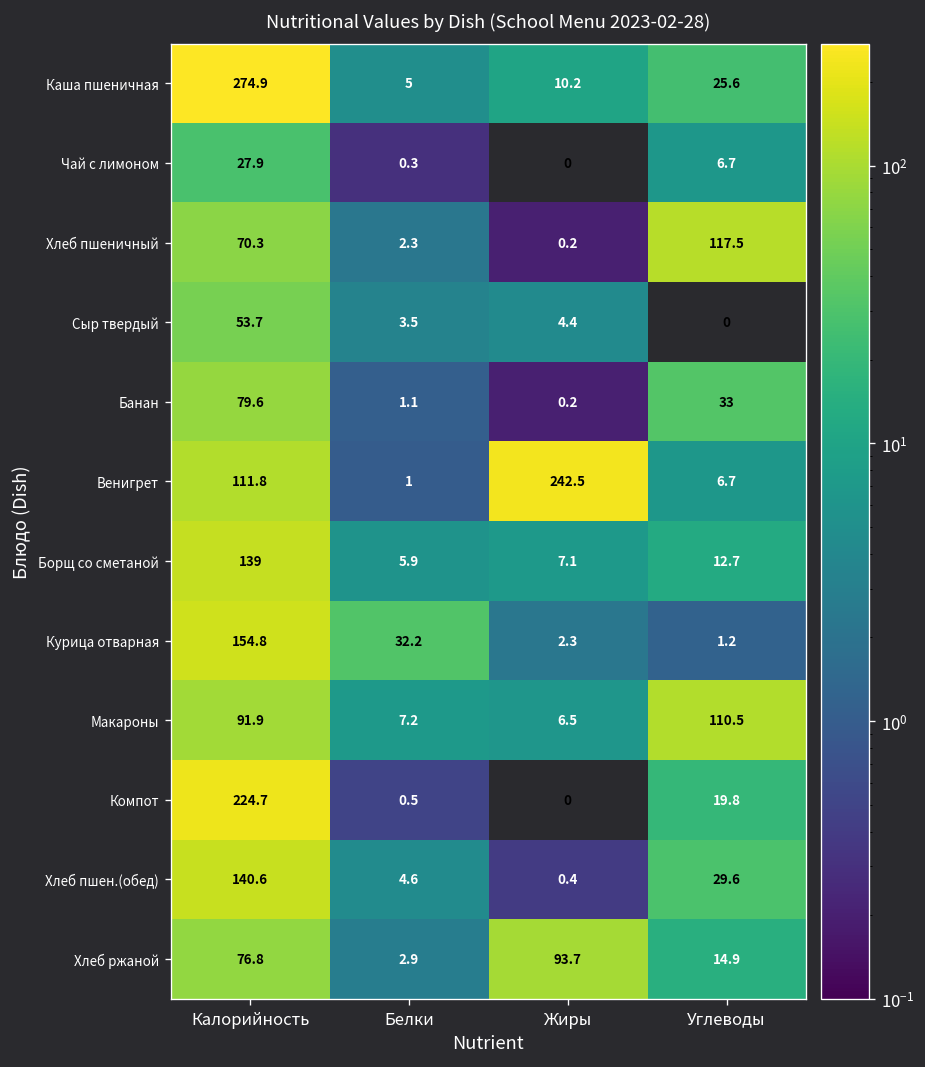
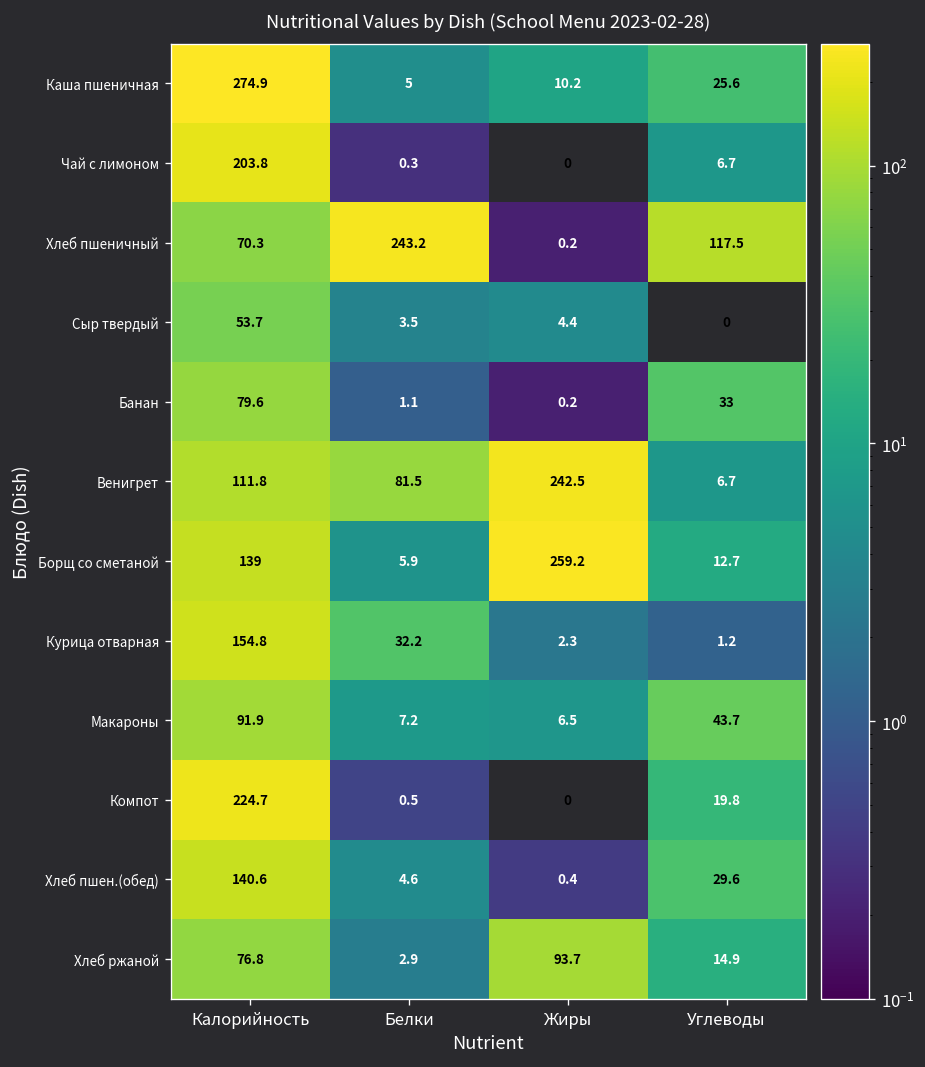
Чай с лимоном, Калорийность: 27.9 -> 203.8
Хлеб пшеничный, Белки: 2.3 -> 243.2
Венигрет, Белки: 1 -> 81.5
Борщ со сметаной, Жиры: 7.1 -> 259.2
Макароны, Углеводы: 110.5 -> 43.7
